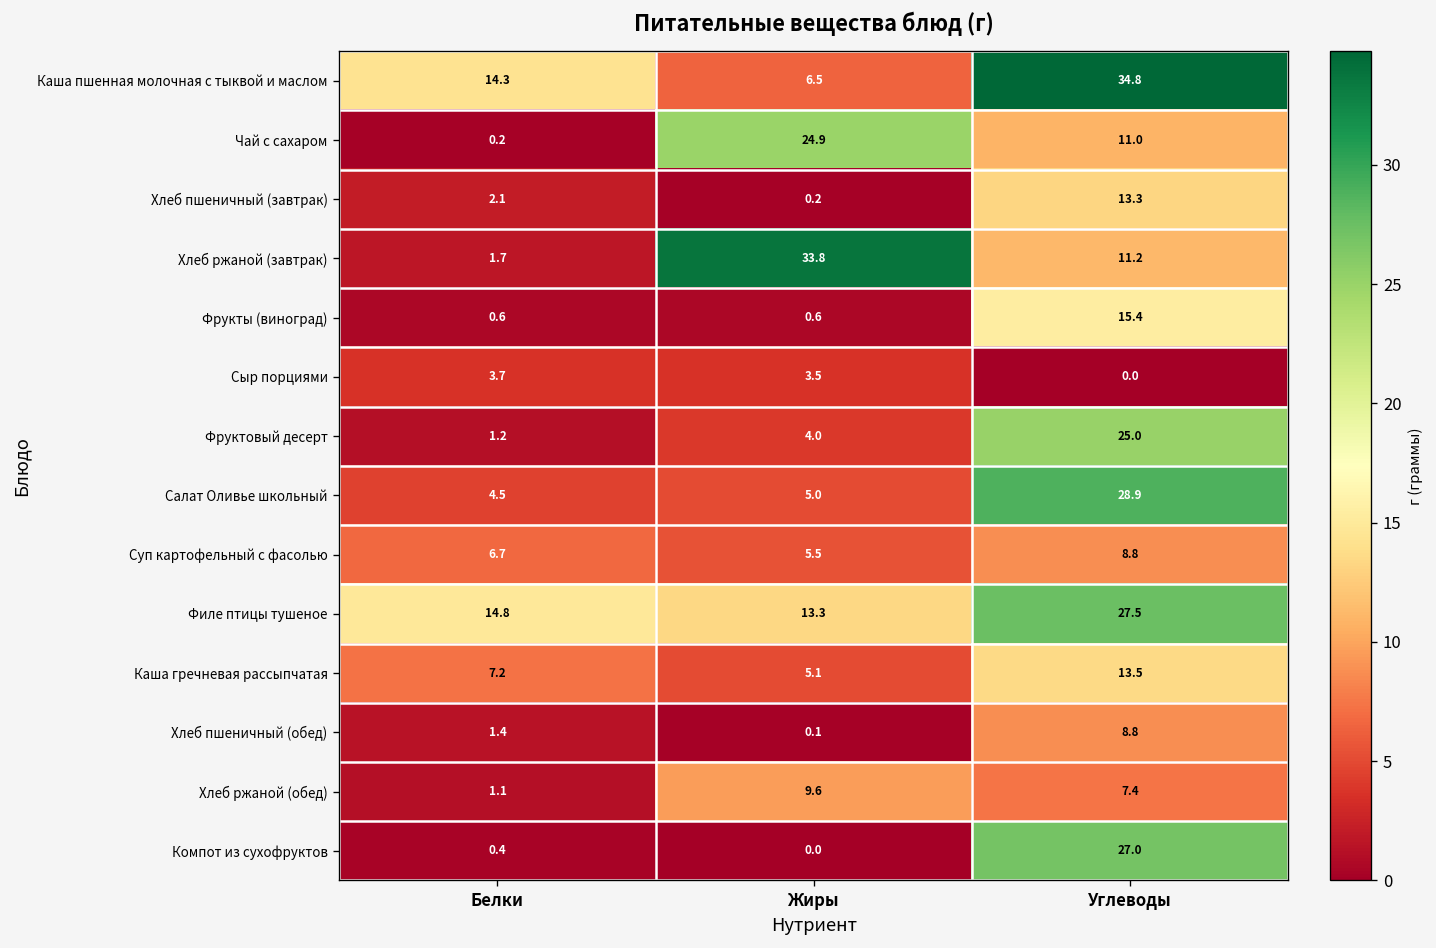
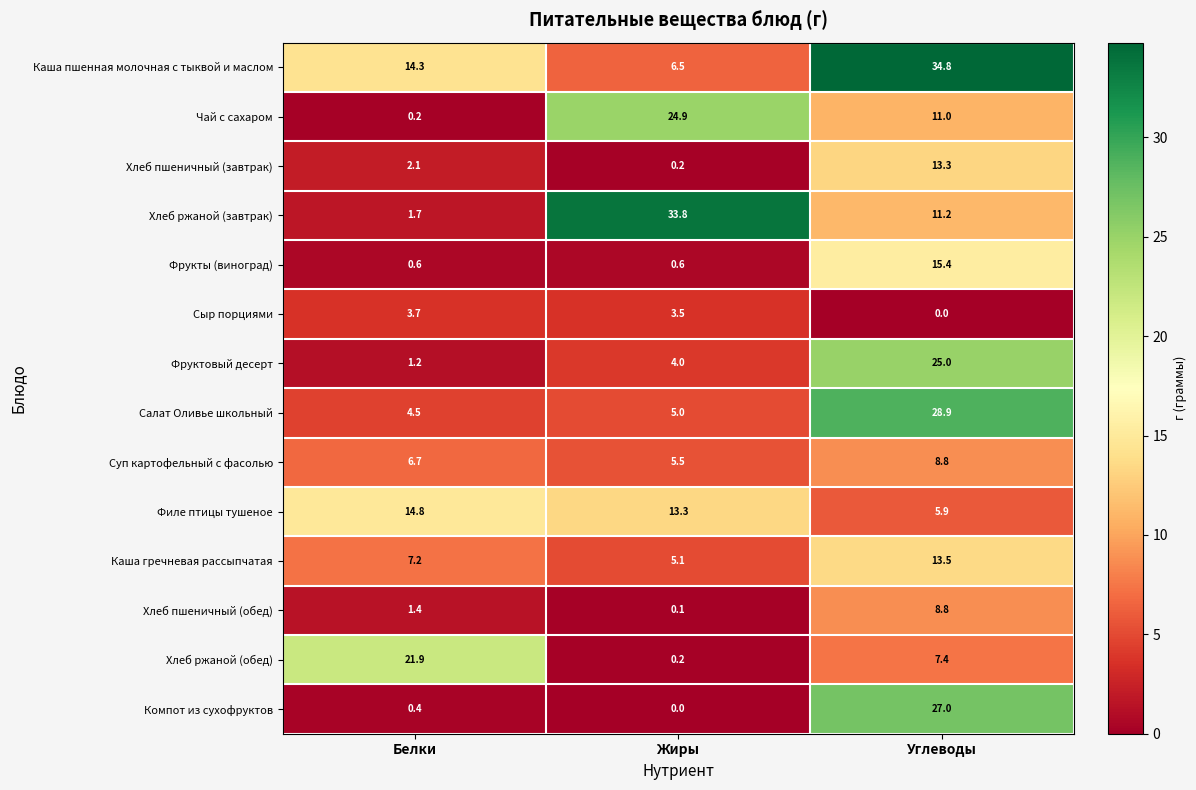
Филе птицы тушеное, Углеводы: 27.5 -> 5.9
Хлеб ржаной (обед), Белки: 1.1 -> 21.9
Хлеб ржаной (обед), Жиры: 9.6 -> 0.2
